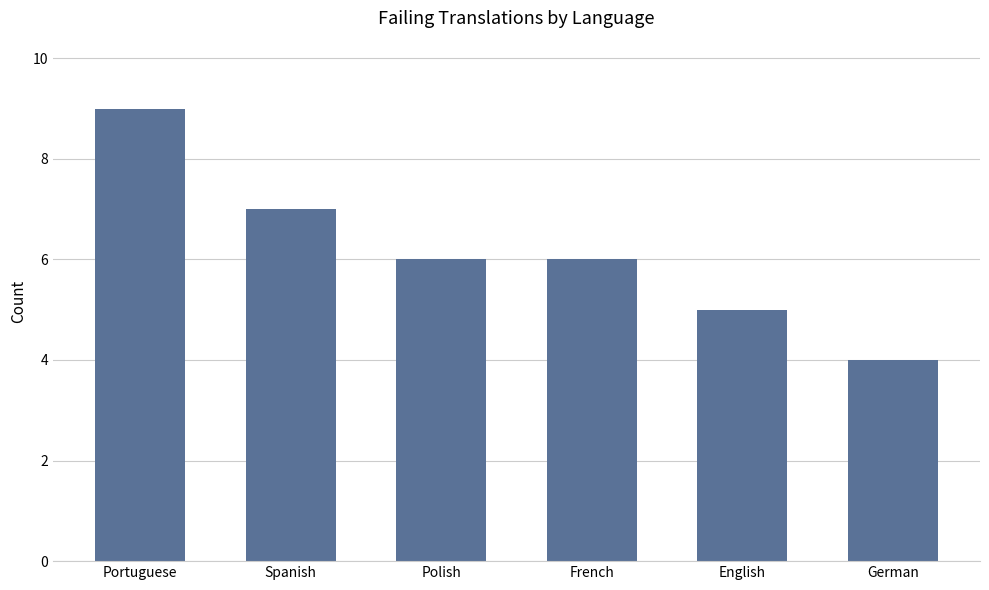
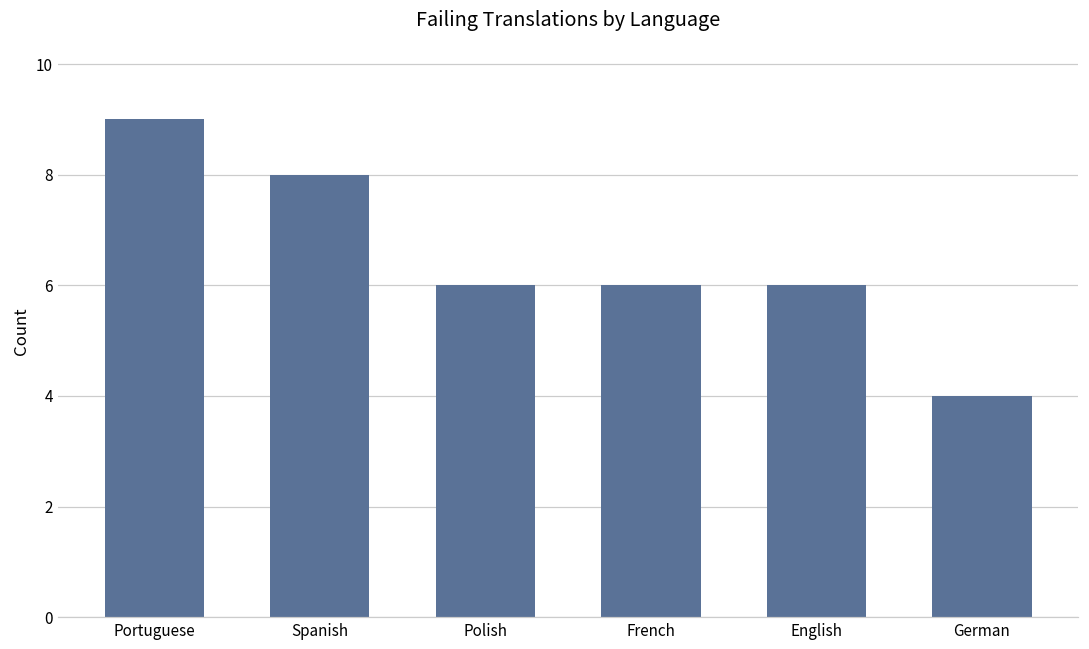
Spanish: 7 -> 8
English: 5 -> 6
